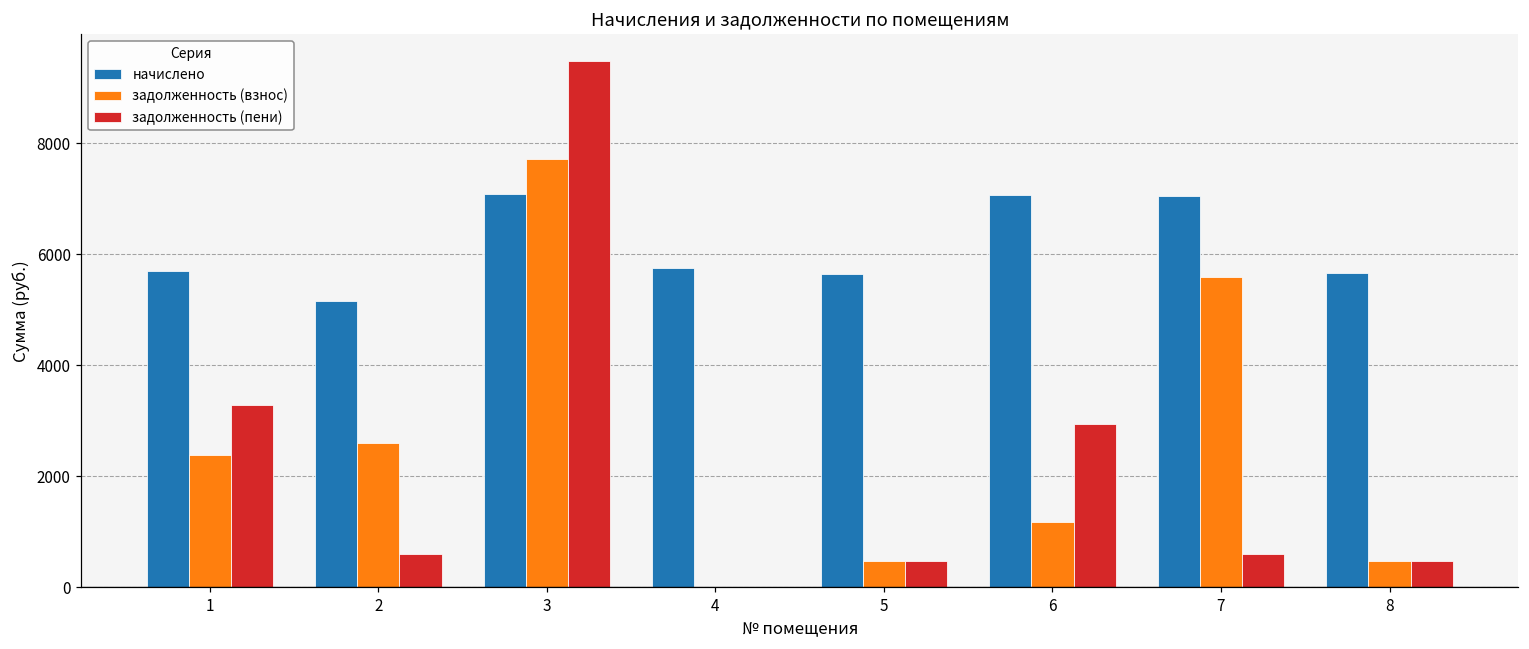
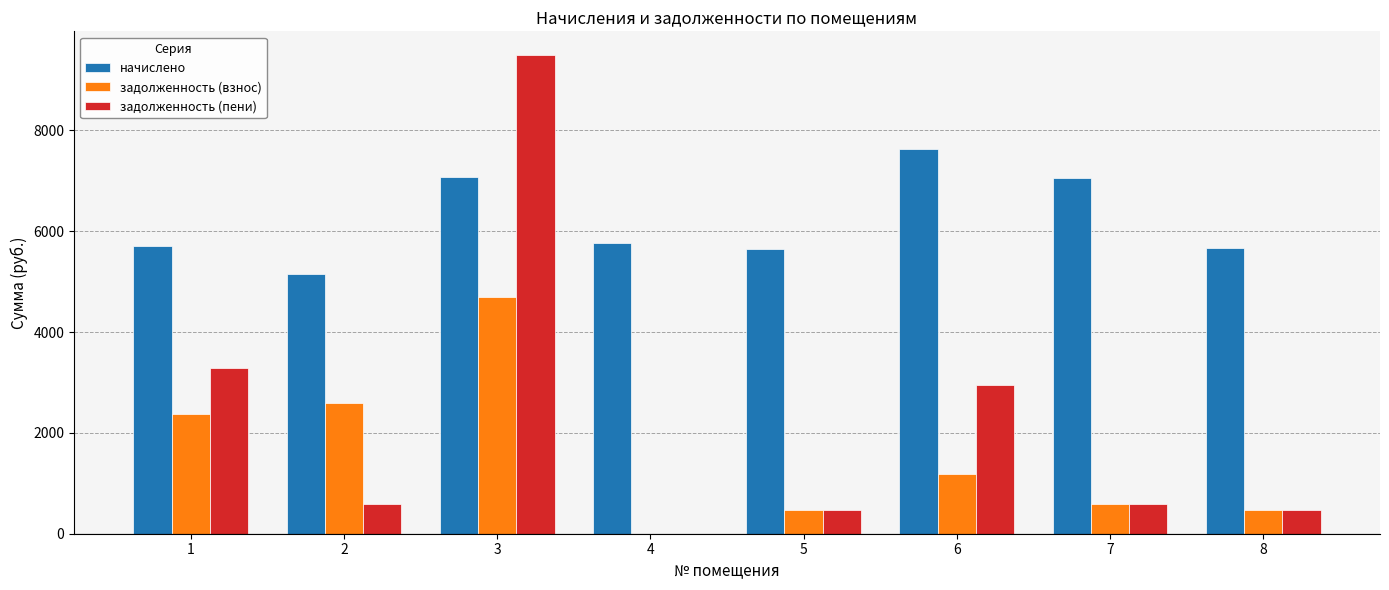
задолженность (взнос), 3: 7700 -> 4700
начислено, 6: 7100 -> 7600
задолженность (взнос), 7: 5600 -> 600
